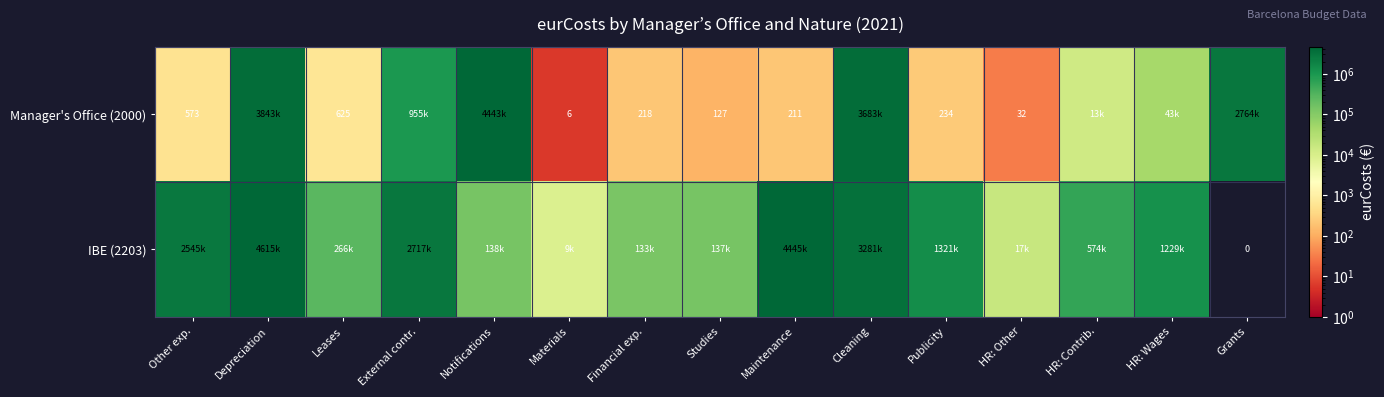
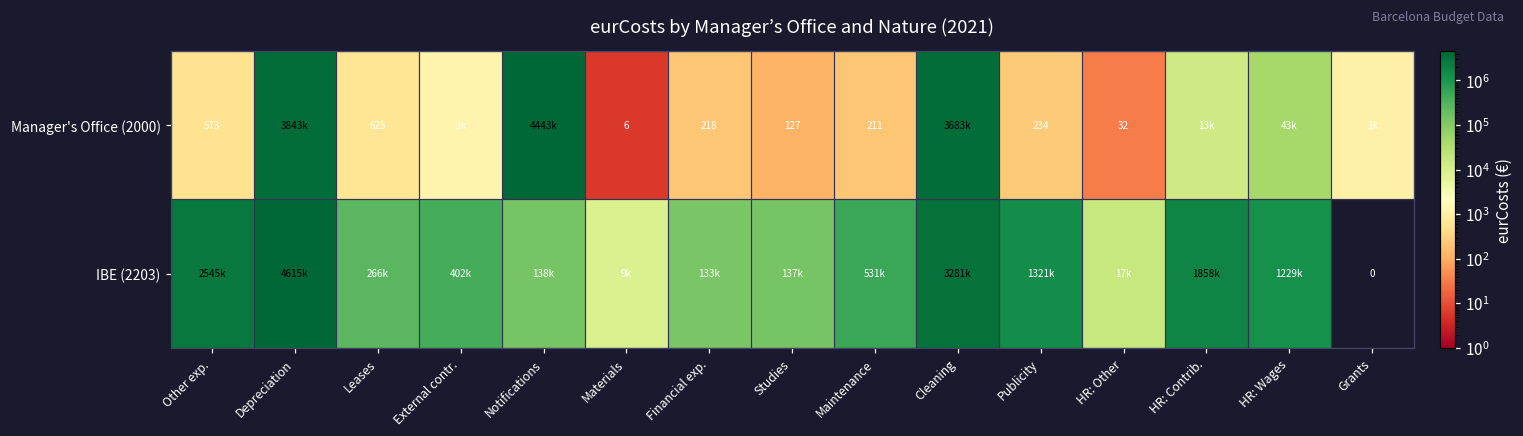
Manager's Office (2000), External contr.: 955k -> 1k
Manager's Office (2000), Grants: 2764k -> 1k
IBE (2203), External contr.: 2717k -> 402k
IBE (2203), Maintenance: 4445k -> 531k
IBE (2203), HR: Contrib.: 574k -> 1858k
